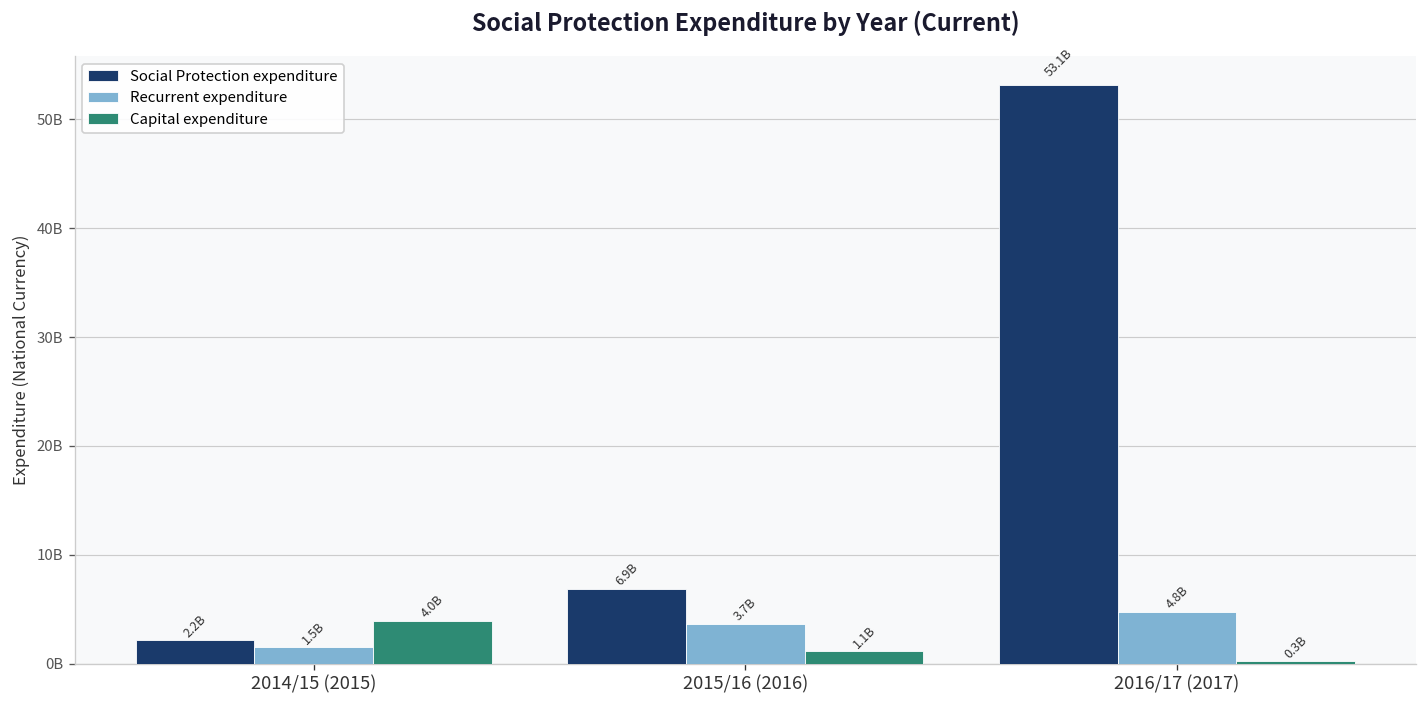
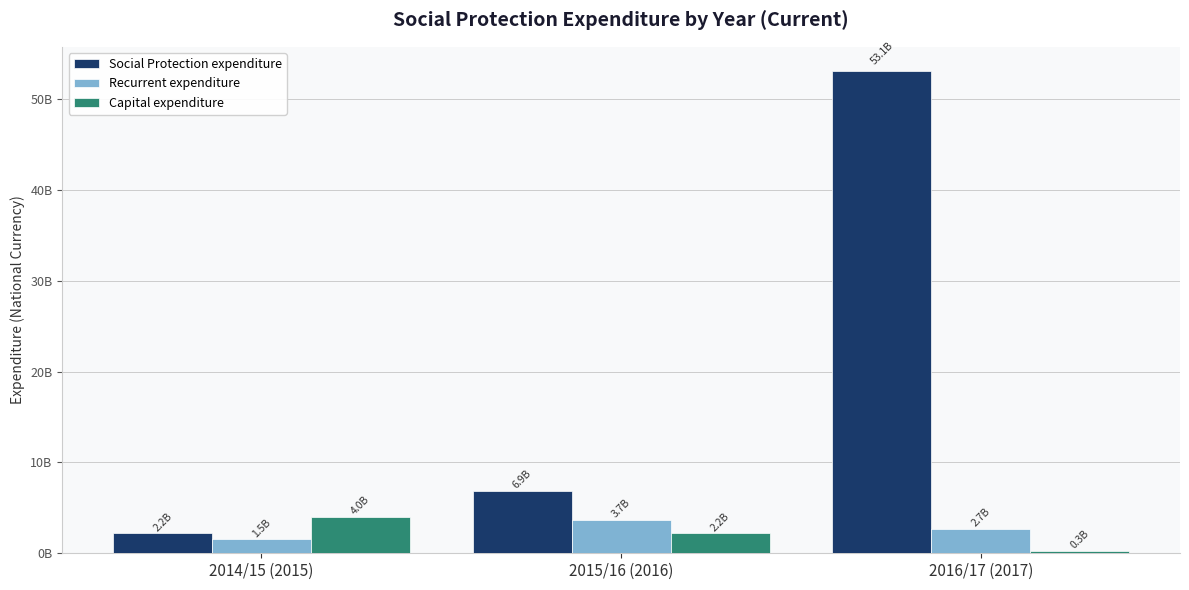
Capital expenditure, 2015/16 (2016): 1.1B -> 2.2B
Recurrent expenditure, 2016/17 (2017): 4.8B -> 2.7B
